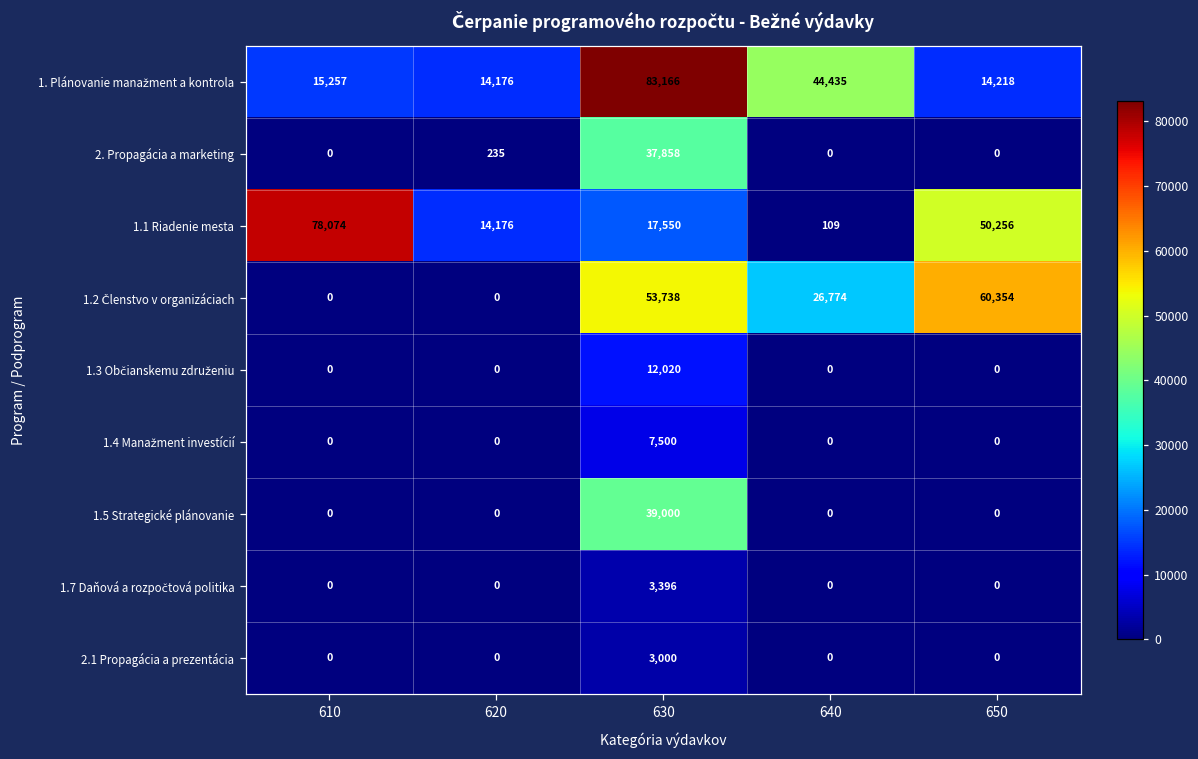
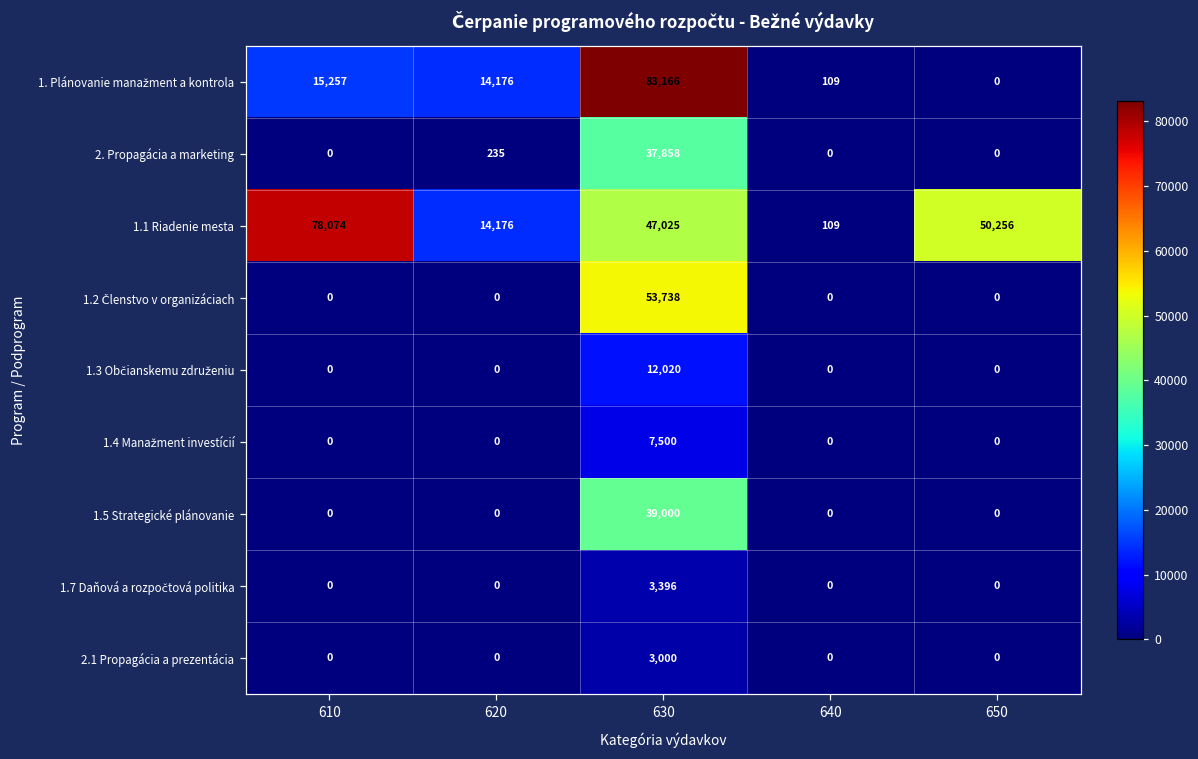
1. Plánovanie manažment a kontrola, 640: 44,435 -> 109
1. Plánovanie manažment a kontrola, 650: 14,218 -> 0
1.1 Riadenie mesta, 630: 17,550 -> 47,025
1.2 Členstvo v organizáciach, 640: 26,774 -> 0
1.2 Členstvo v organizáciach, 650: 60,354 -> 0
